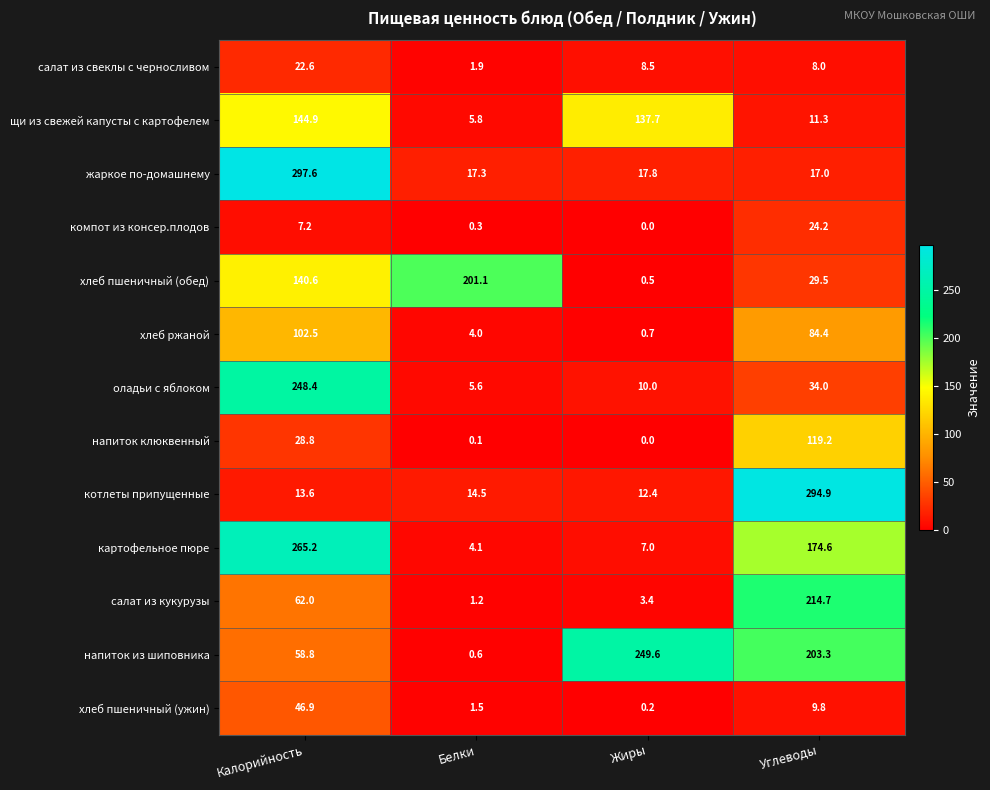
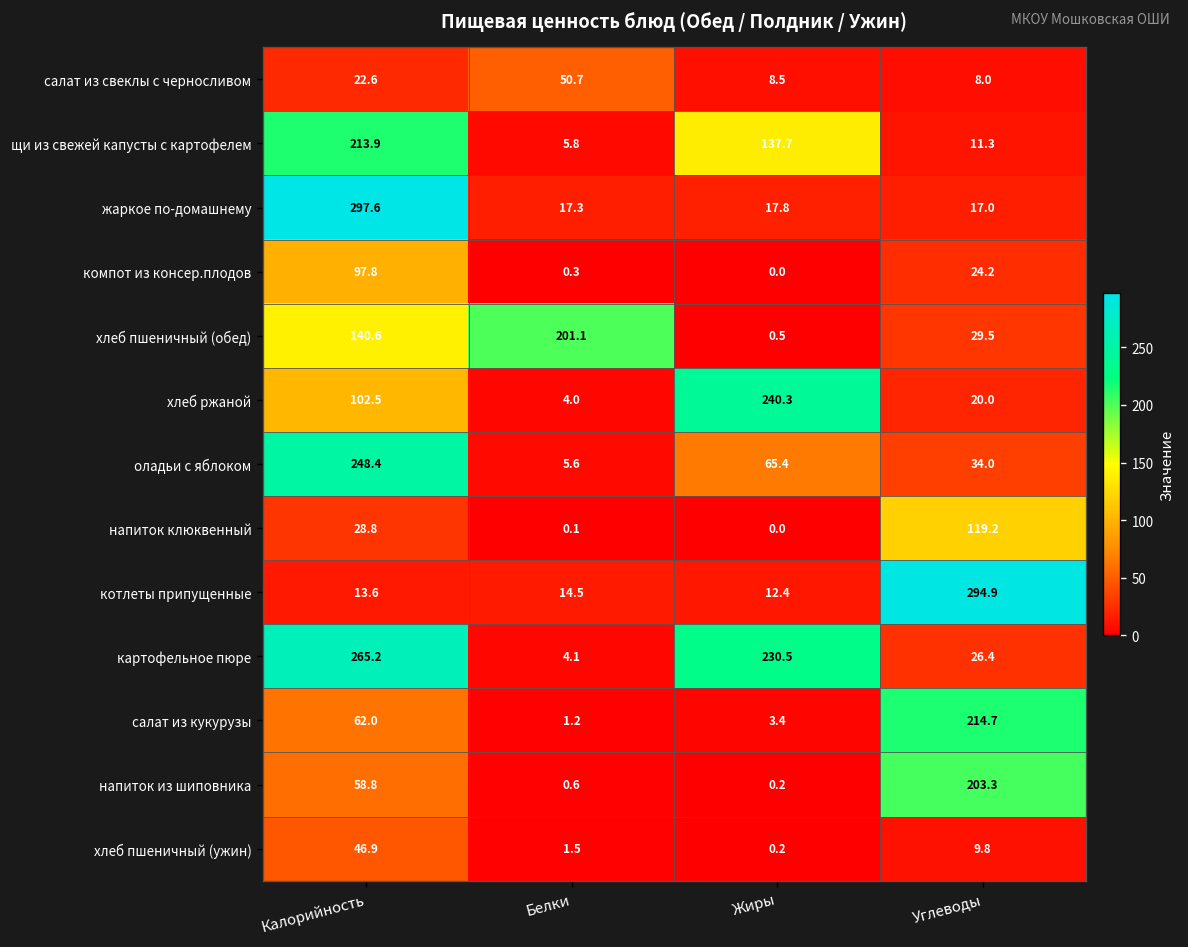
салат из свеклы с черносливом, Белки: 1.9 -> 50.7
щи из свежей капусты с картофелем, Калорийность: 144.9 -> 213.9
компот из консер.плодов, Калорийность: 7.2 -> 97.8
хлеб ржаной, Жиры: 0.7 -> 240.3
хлеб ржаной, Углеводы: 84.4 -> 20.0
оладьи с яблоком, Жиры: 10.0 -> 65.4
картофельное пюре, Жиры: 7.0 -> 230.5
картофельное пюре, Углеводы: 174.6 -> 26.4
напиток из шиповника, Жиры: 249.6 -> 0.2
